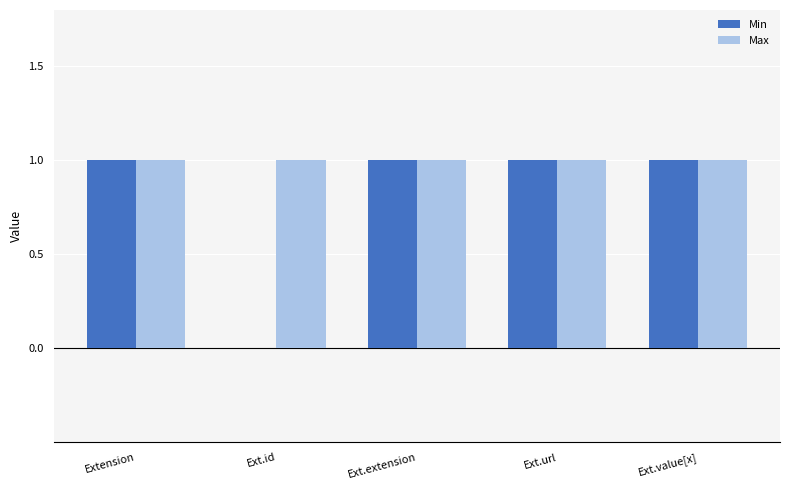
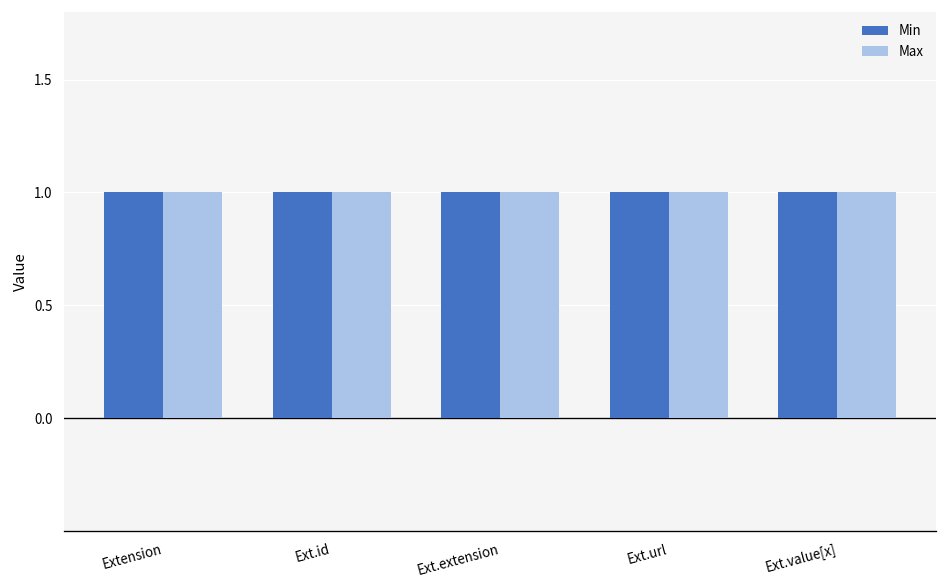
Min, Ext.id: 0 -> 1
